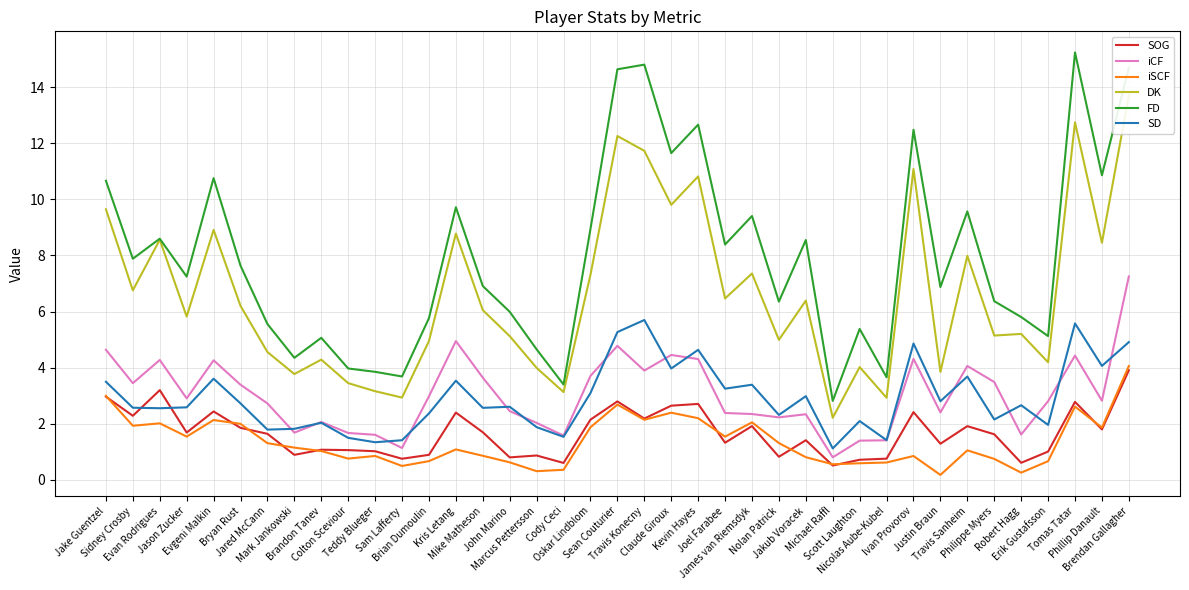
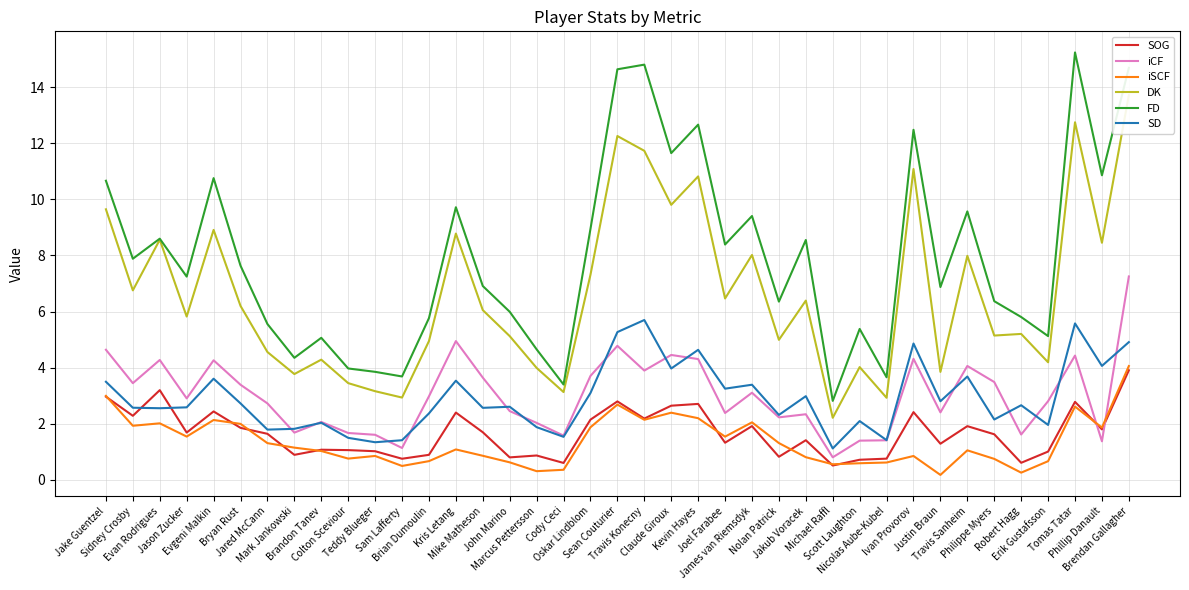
iCF, James van Riemsdyk: 2.3 -> 3.1
DK, James van Riemsdyk: 7.4 -> 8.0
iCF, Phillip Danault: 2.8 -> 1.4
